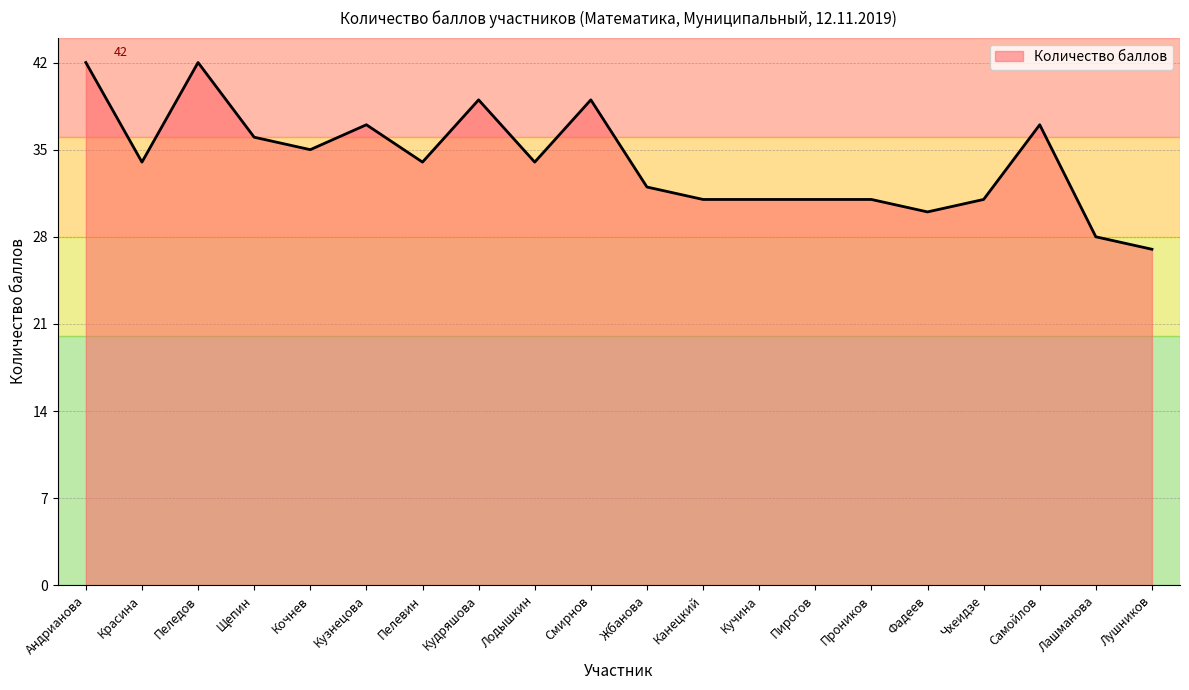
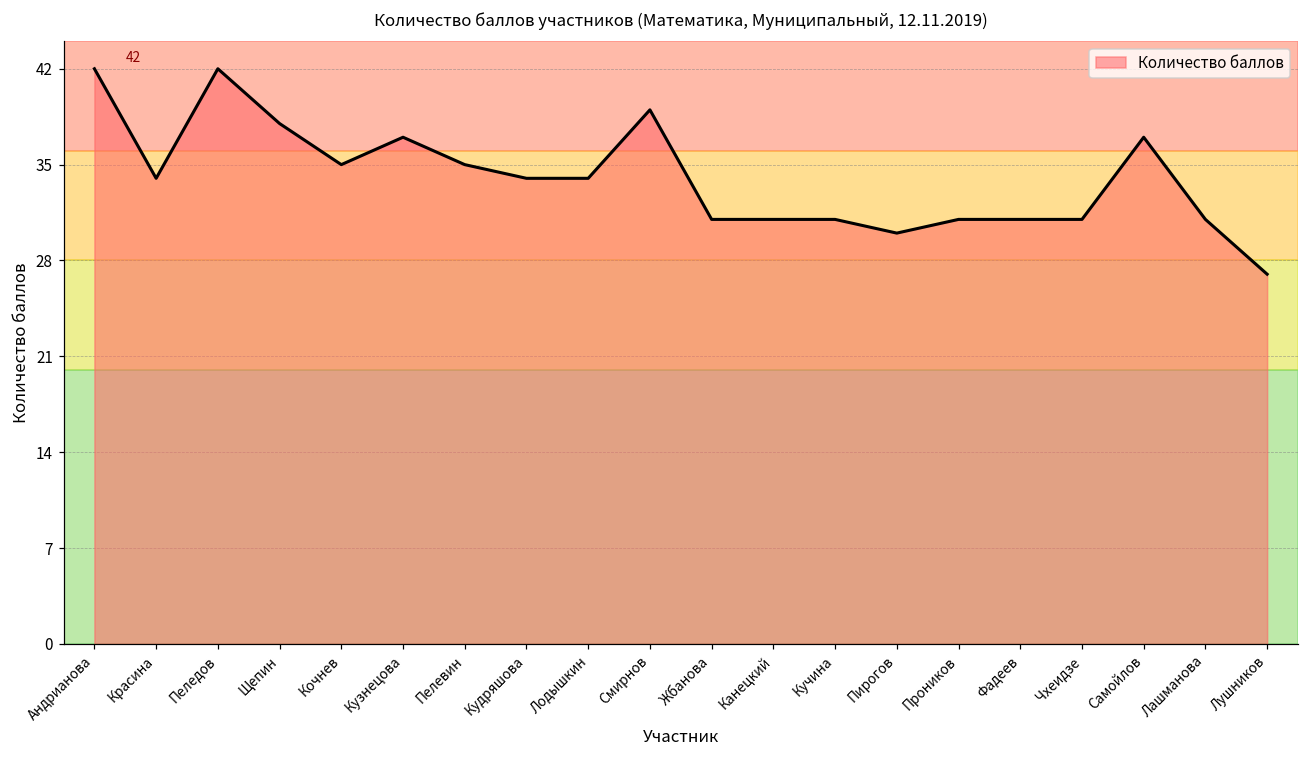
Щепин: 36 -> 38
Пелевин: 34 -> 35
Кудряшова: 39 -> 34
Жбанова: 32 -> 31
Пирогов: 31 -> 30
Фадеев: 30 -> 31
Лашманова: 28 -> 31
